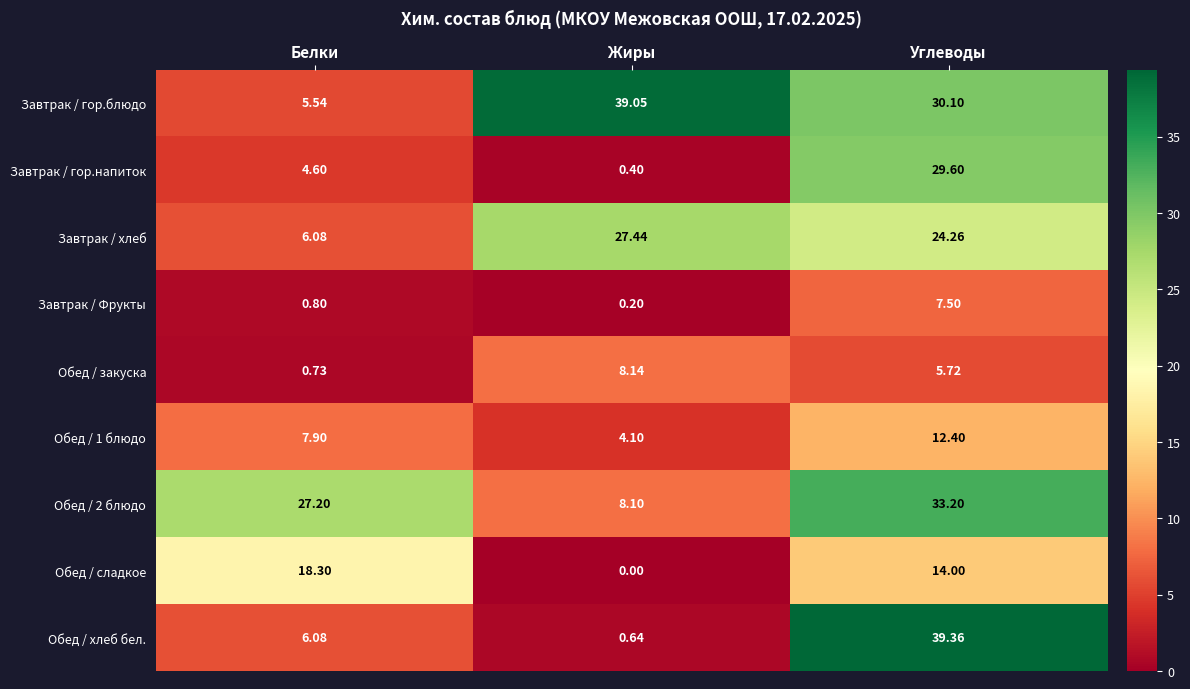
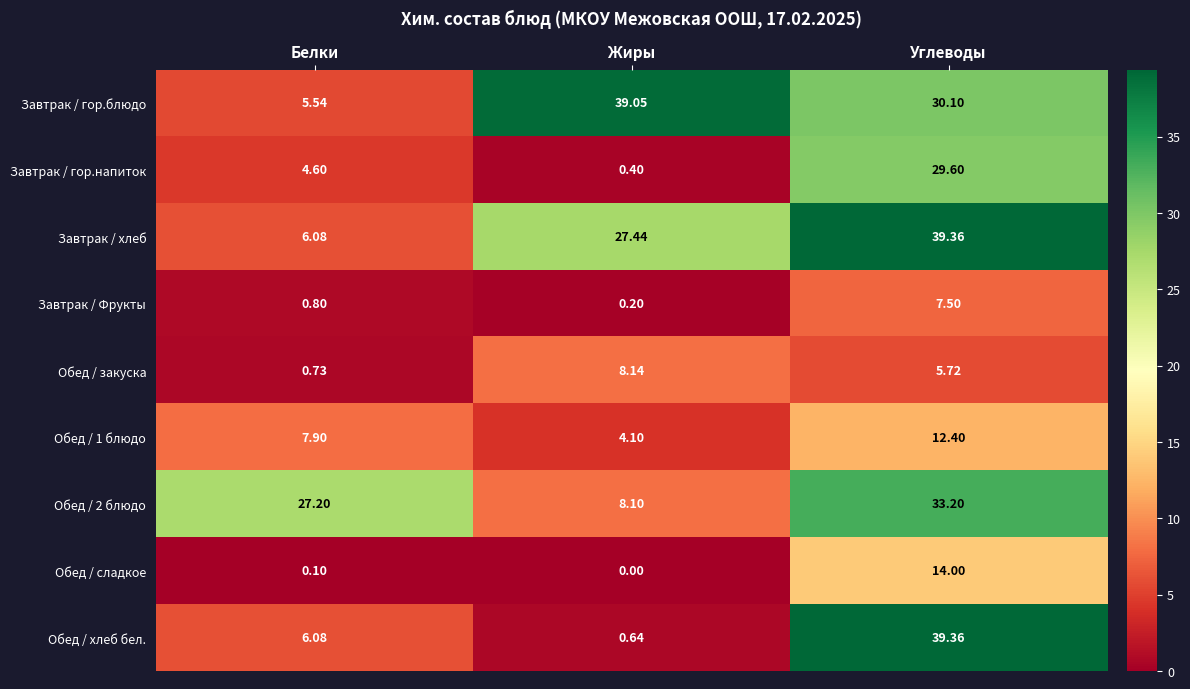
Завтрак / хлеб, Углеводы: 24.26 -> 39.36
Обед / сладкое, Белки: 18.30 -> 0.10
